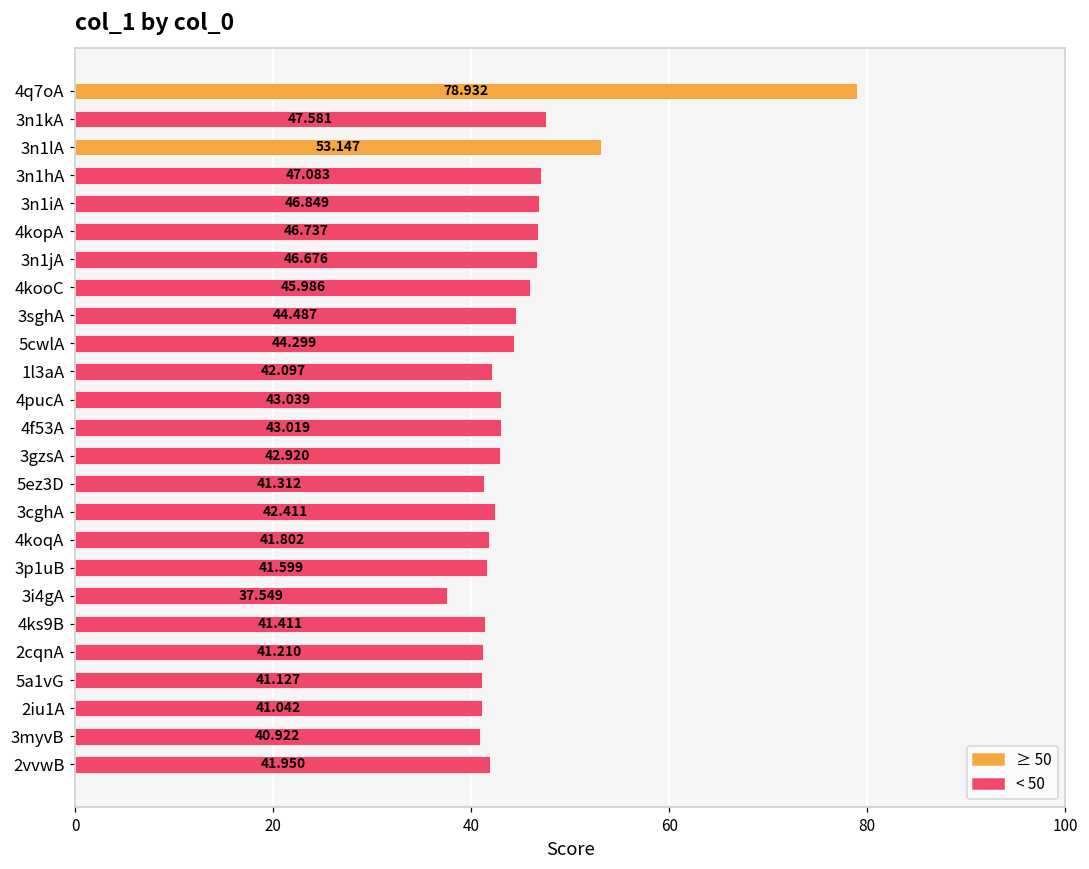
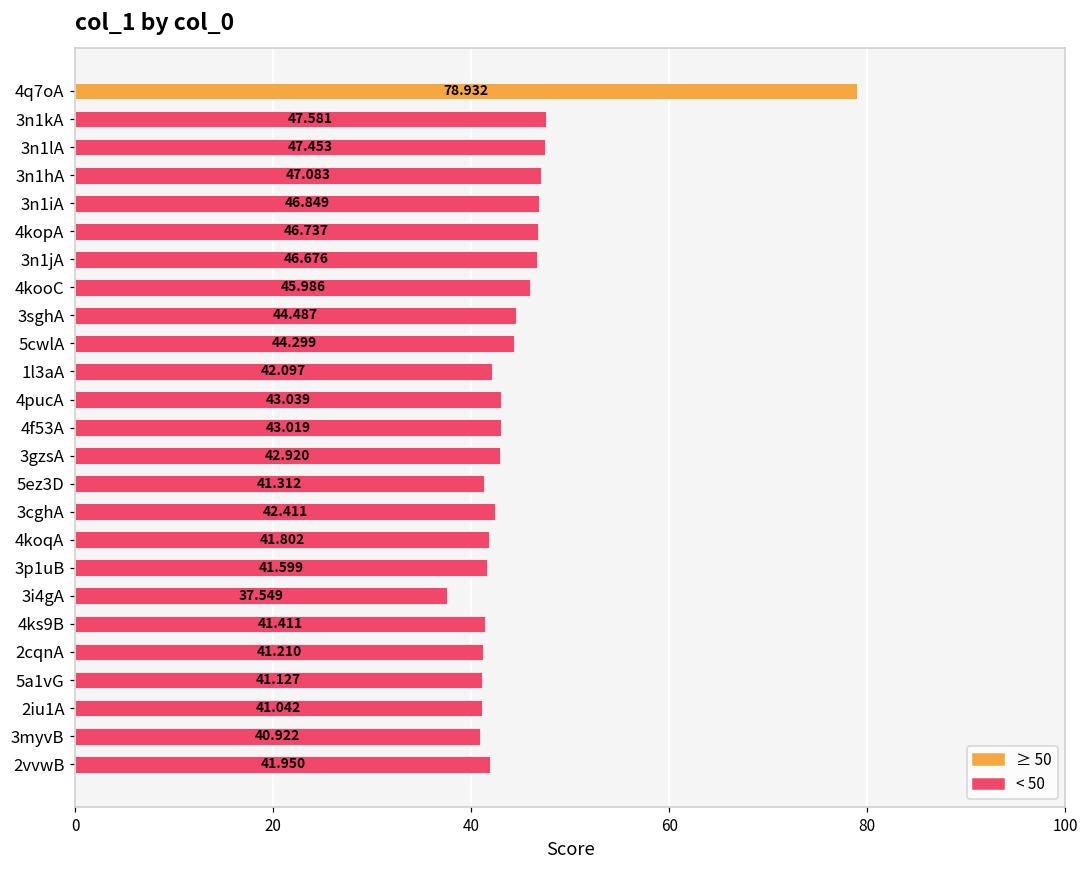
3n1lA: 53.147 -> 47.453
